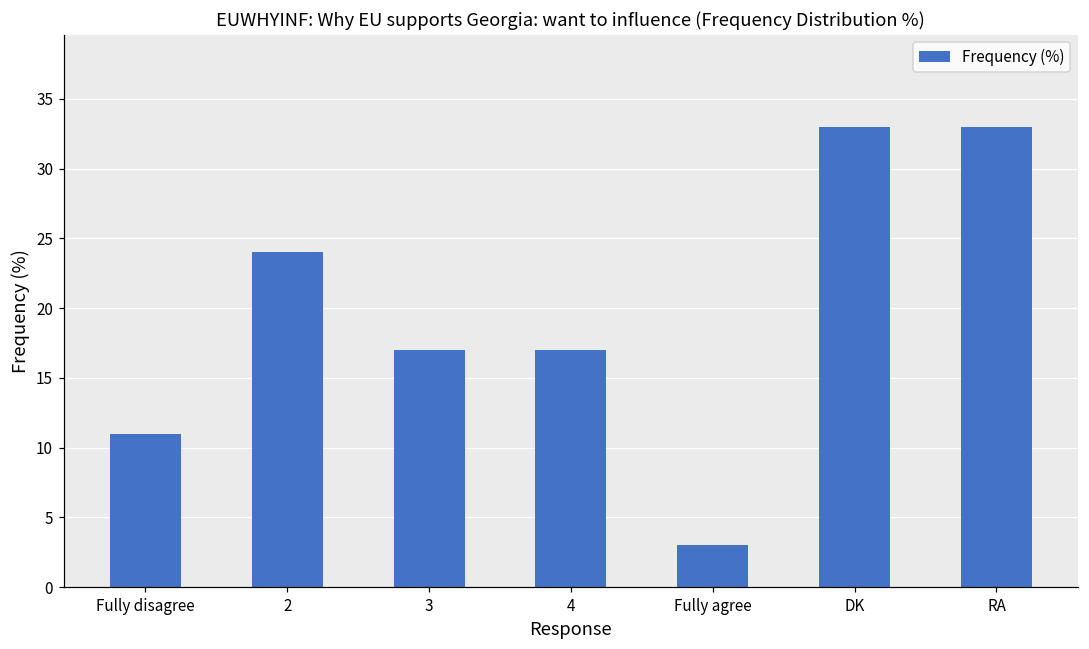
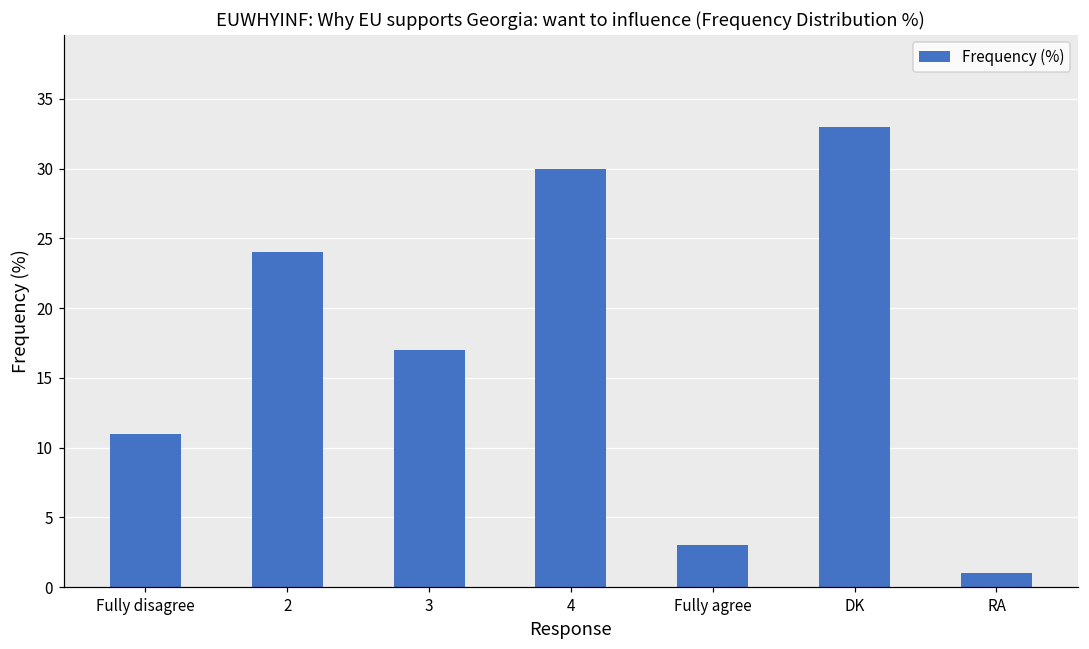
4: 17 -> 30
RA: 33 -> 1
